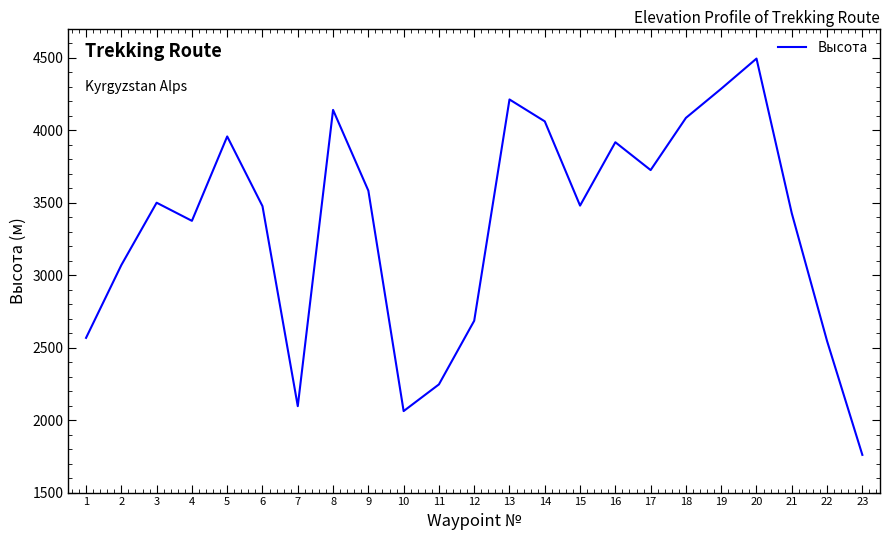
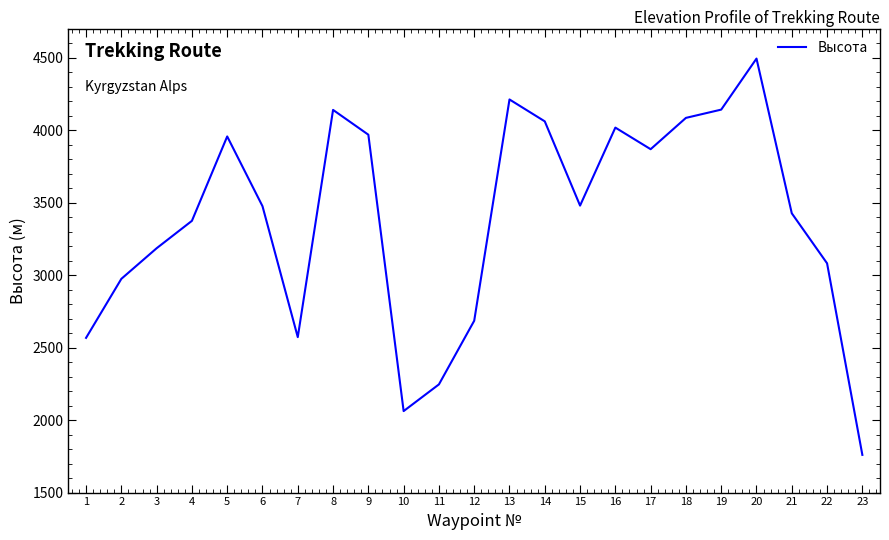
2: 3070 -> 2970
3: 3500 -> 3190
7: 2100 -> 2570
9: 3580 -> 3970
16: 3920 -> 4020
17: 3720 -> 3870
19: 4290 -> 4140
22: 2550 -> 3080
